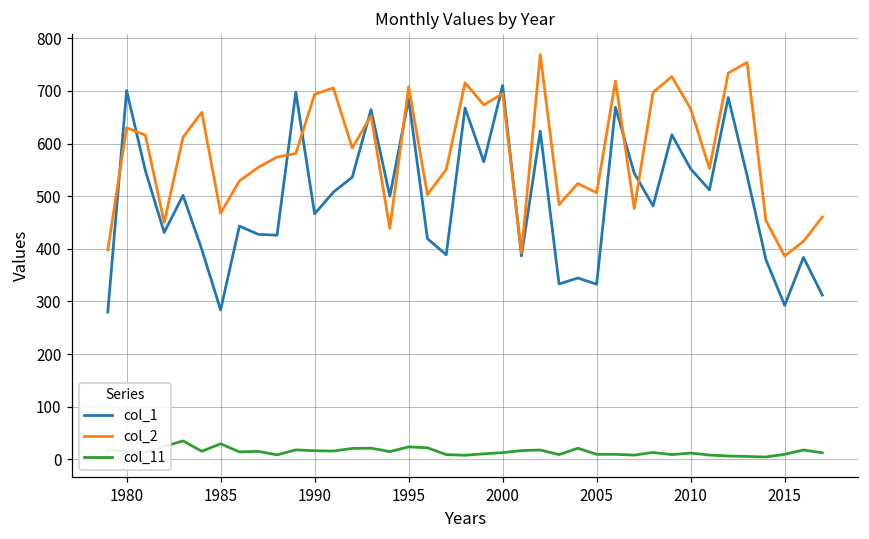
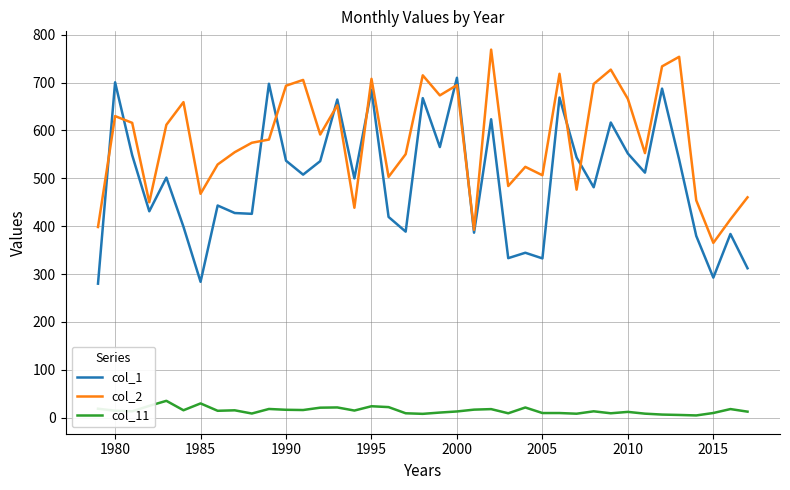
col_1, 1990: 470 -> 540
col_2, 2015: 390 -> 370
